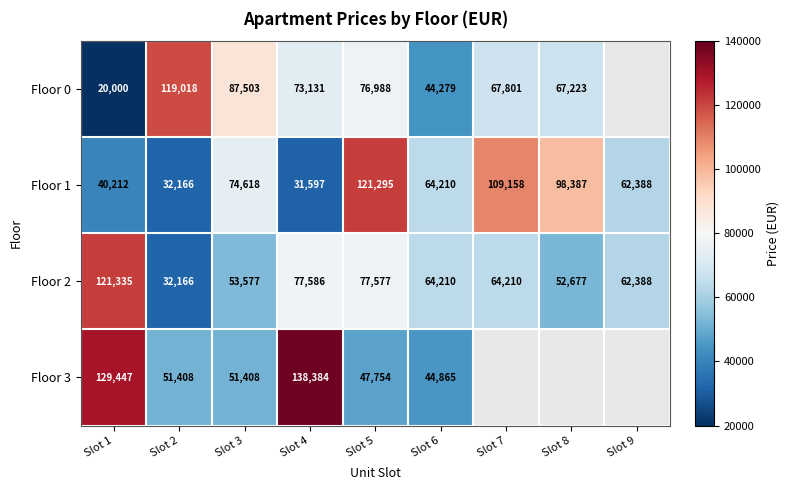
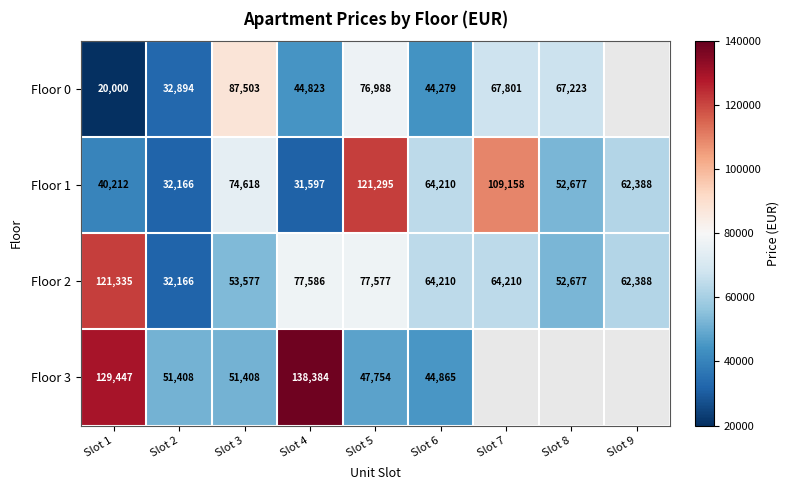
Floor 0, Slot 2: 119,018 -> 32,894
Floor 0, Slot 4: 73,131 -> 44,823
Floor 1, Slot 8: 98,387 -> 52,677
